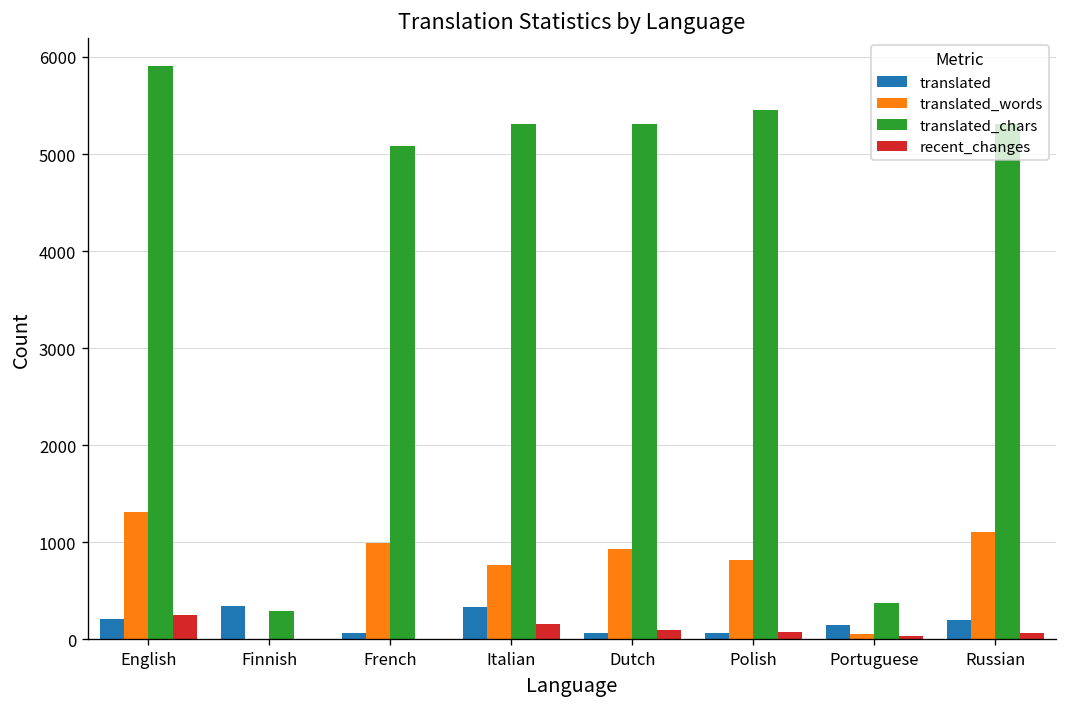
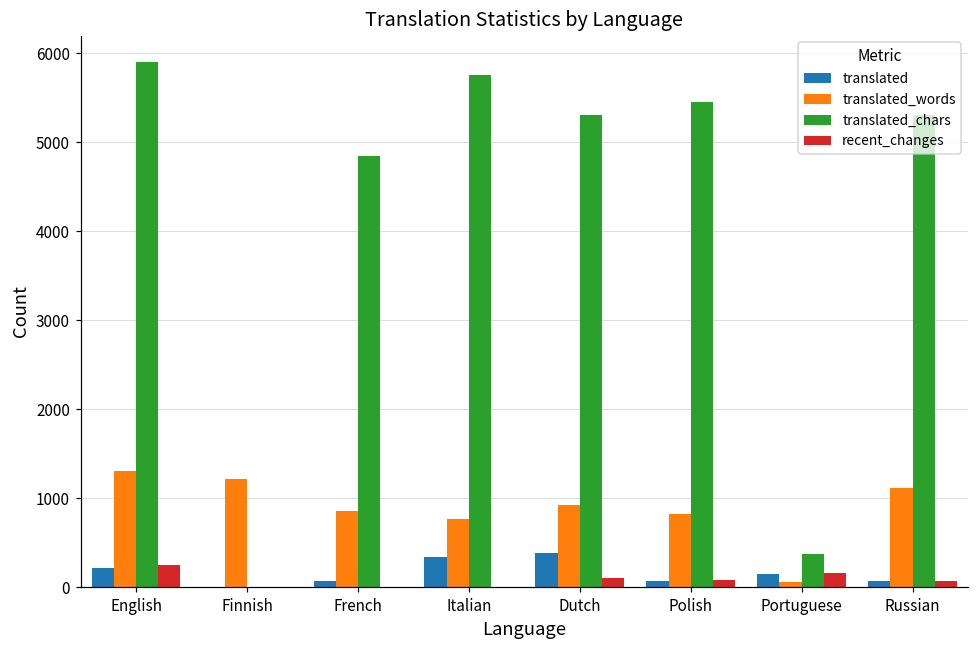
translated, Finnish: 300 -> 0
translated_words, Finnish: 0 -> 1200
translated_chars, Finnish: 300 -> 0
translated_words, French: 1000 -> 900
translated_chars, French: 5100 -> 4800
translated_chars, Italian: 5300 -> 5800
recent_changes, Italian: 200 -> 0
translated, Dutch: 100 -> 400
recent_changes, Portuguese: 0 -> 200
translated, Russian: 200 -> 100
